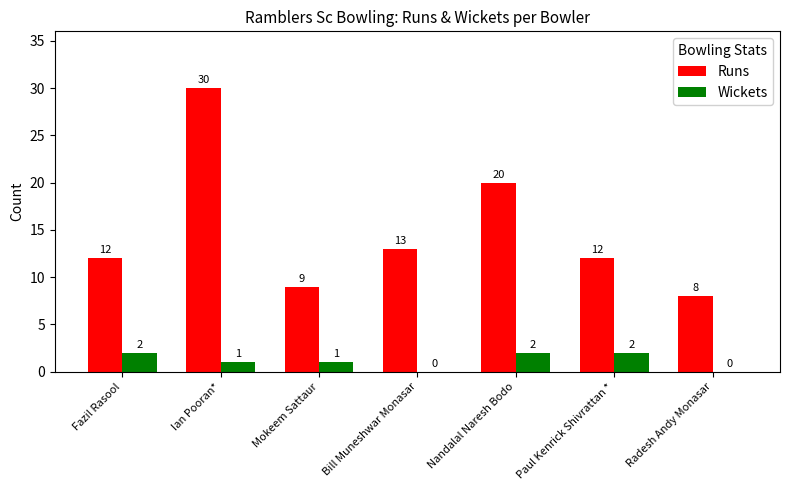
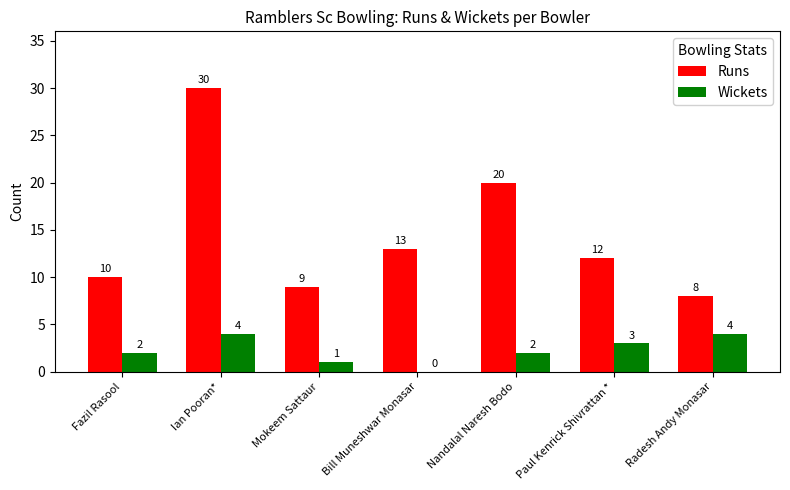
Runs, Fazil Rasool: 12 -> 10
Wickets, Ian Pooran*: 1 -> 4
Wickets, Paul Kenrick Shivrattan *: 2 -> 3
Wickets, Radesh Andy Monasar: 0 -> 4
